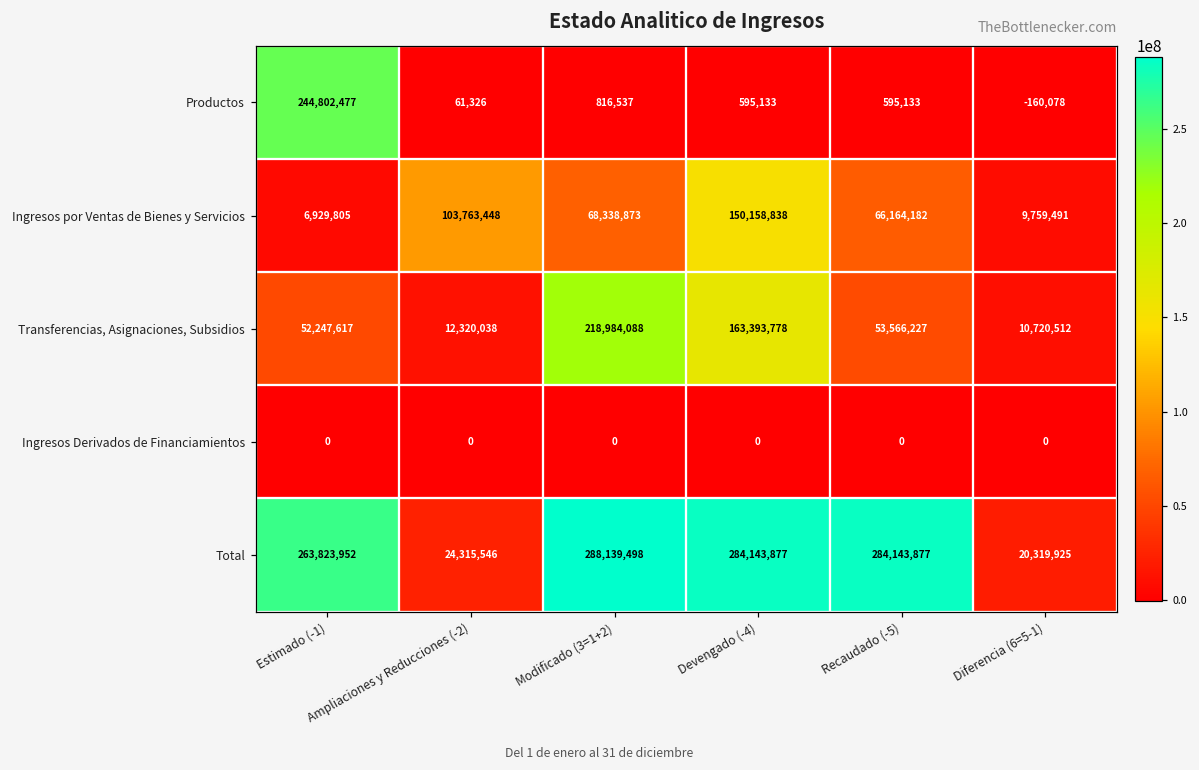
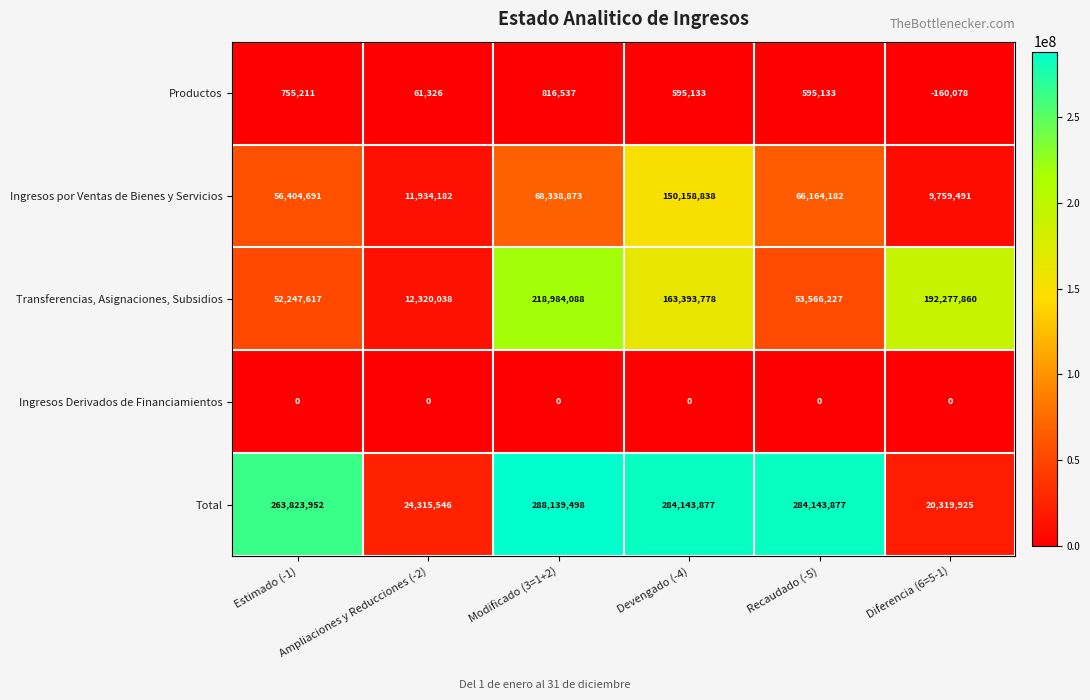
Productos, Estimado (-1): 244,802,477 -> 755,211
Ingresos por Ventas de Bienes y Servicios, Estimado (-1): 6,929,805 -> 56,404,691
Ingresos por Ventas de Bienes y Servicios, Ampliaciones y Reducciones (-2): 103,763,448 -> 11,934,182
Transferencias, Asignaciones, Subsidios, Diferencia (6=5-1): 10,720,512 -> 192,277,860
